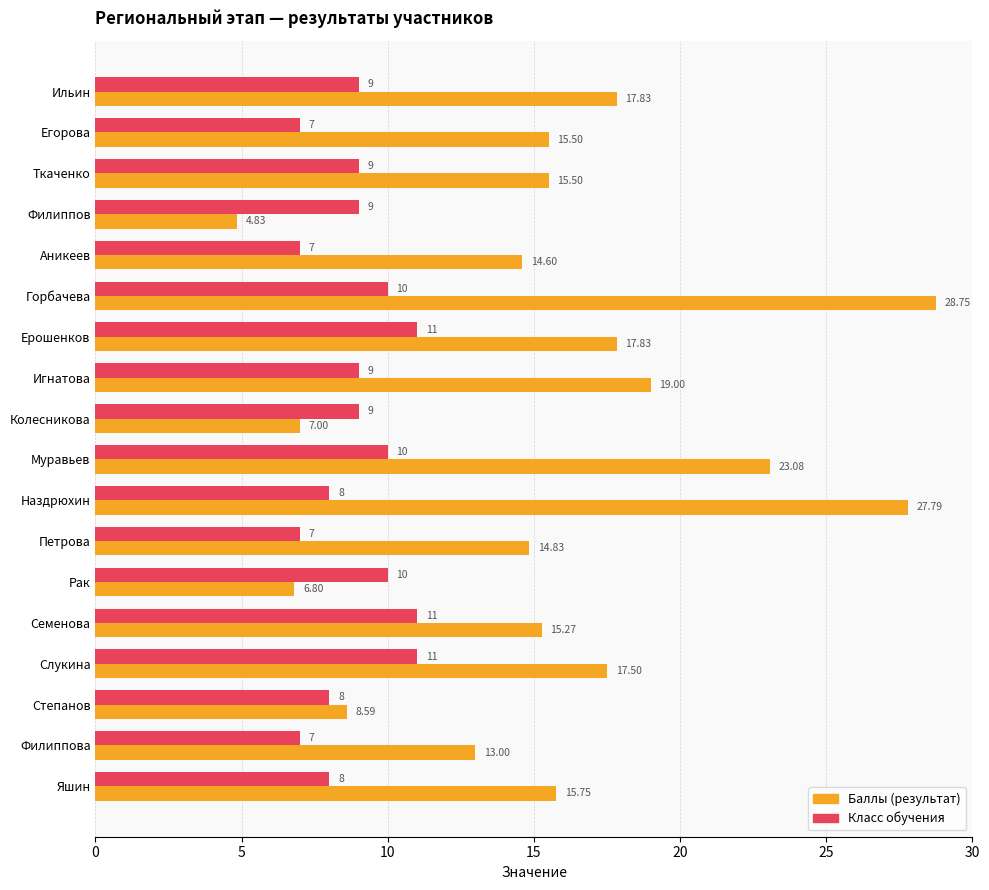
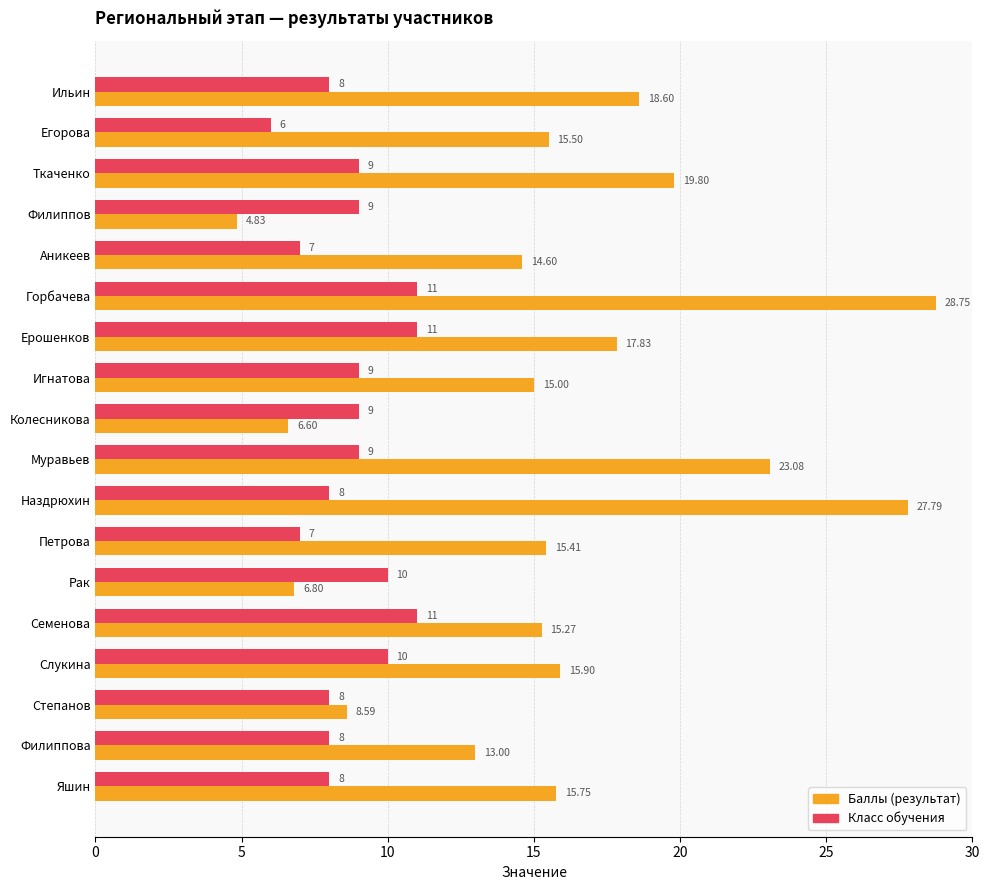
Класс обучения, Ильин: 9 -> 8
Баллы (результат), Ильин: 17.83 -> 18.60
Класс обучения, Егорова: 7 -> 6
Баллы (результат), Ткаченко: 15.50 -> 19.80
Класс обучения, Горбачева: 10 -> 11
Баллы (результат), Игнатова: 19.00 -> 15.00
Баллы (результат), Колесникова: 7.00 -> 6.60
Класс обучения, Муравьев: 10 -> 9
Баллы (результат), Петрова: 14.83 -> 15.41
Класс обучения, Слукина: 11 -> 10
Баллы (результат), Слукина: 17.50 -> 15.90
Класс обучения, Филиппова: 7 -> 8
